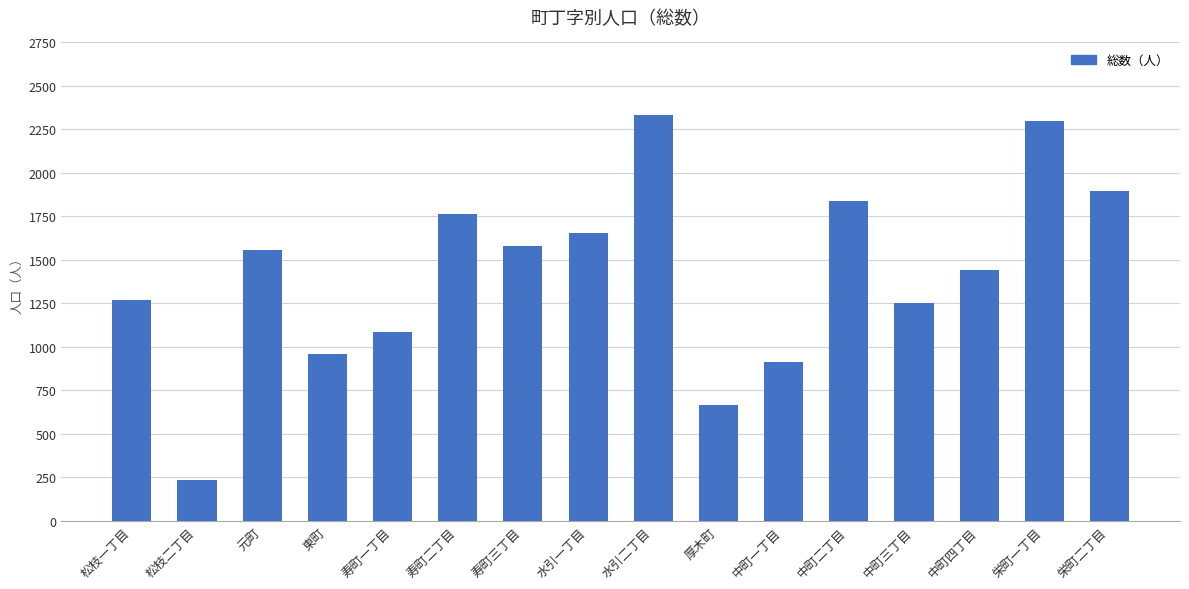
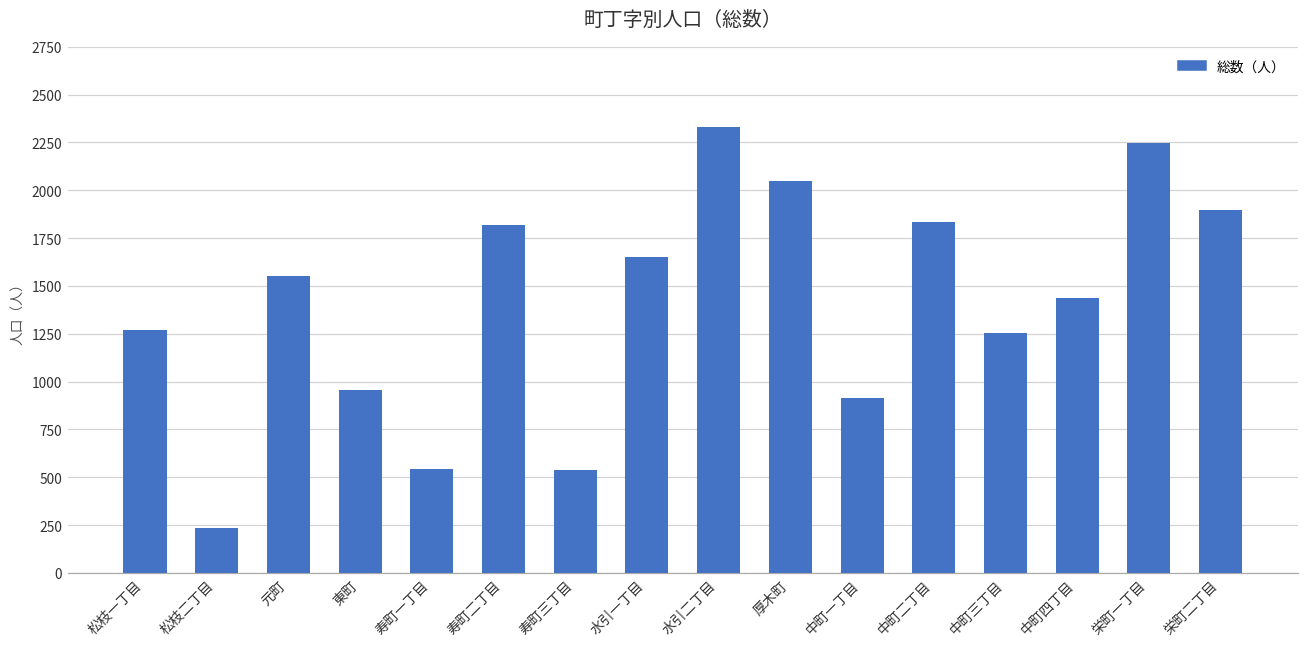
寿町一丁目: 1080 -> 540
寿町二丁目: 1770 -> 1820
寿町三丁目: 1580 -> 540
厚木町: 660 -> 2050
栄町一丁目: 2300 -> 2250
